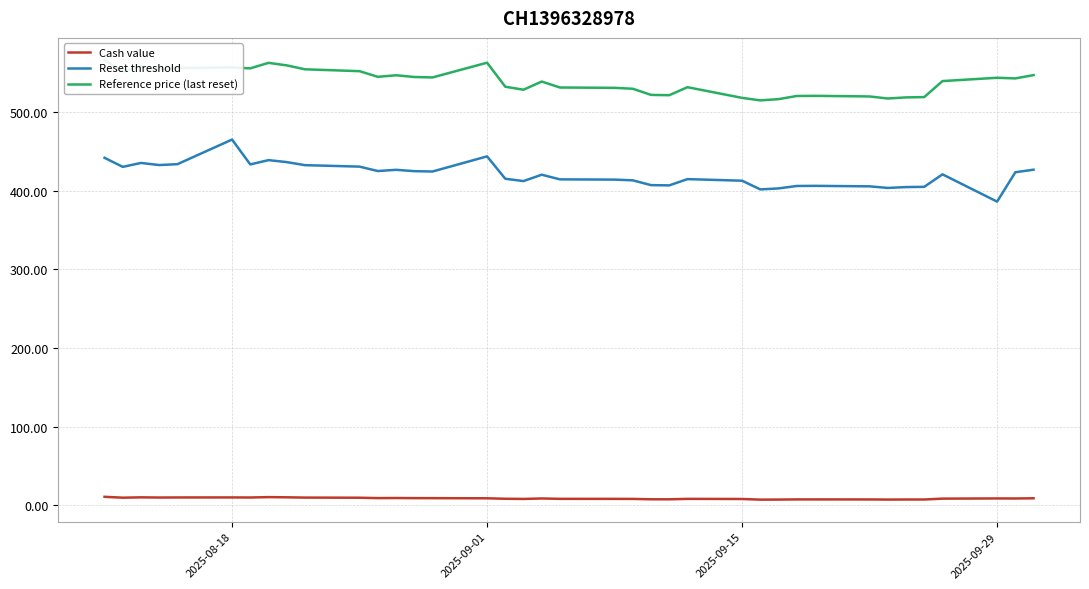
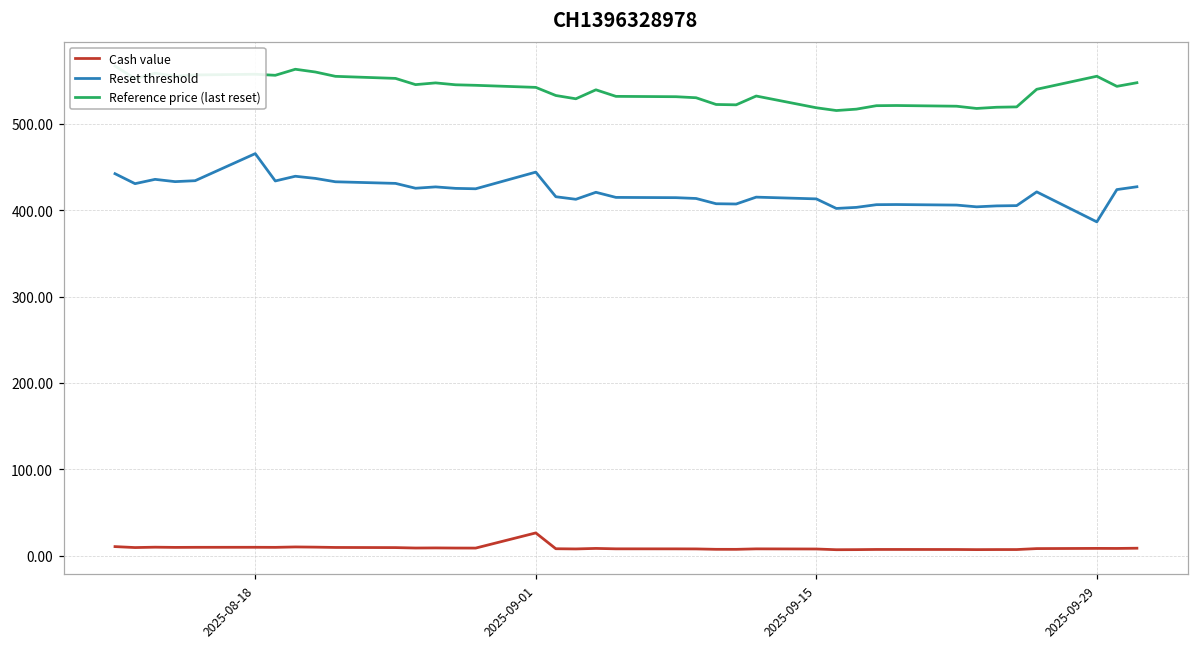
Cash value, 2025-09-01: 10 -> 30
Reference price (last reset), 2025-09-01: 560 -> 540
Reference price (last reset), 2025-09-29: 540 -> 560
